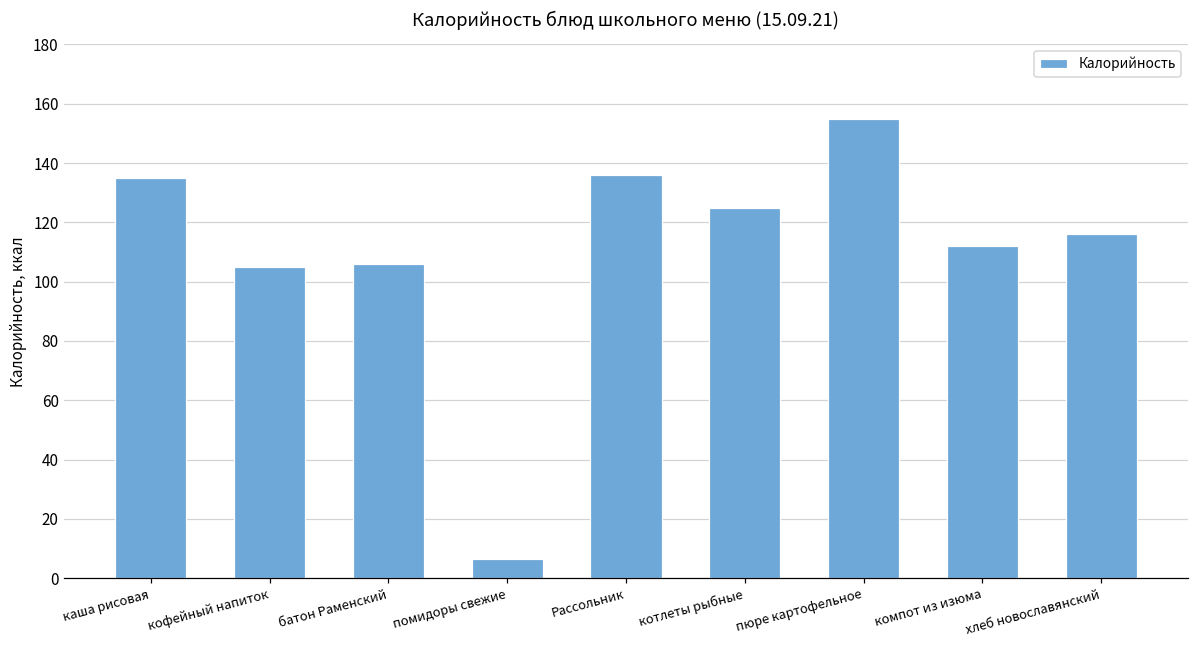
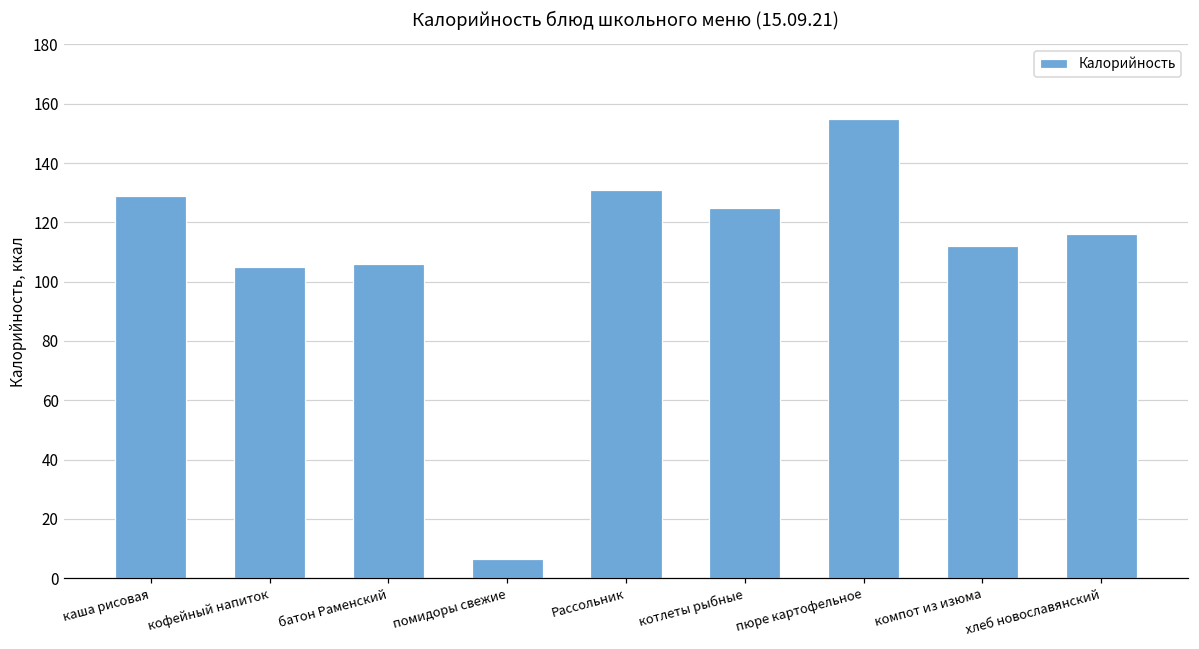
каша рисовая: 135 -> 129
Рассольник: 136 -> 131
